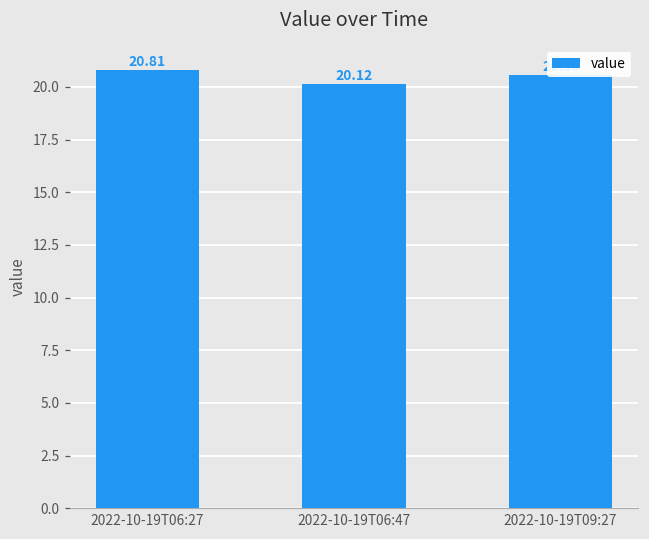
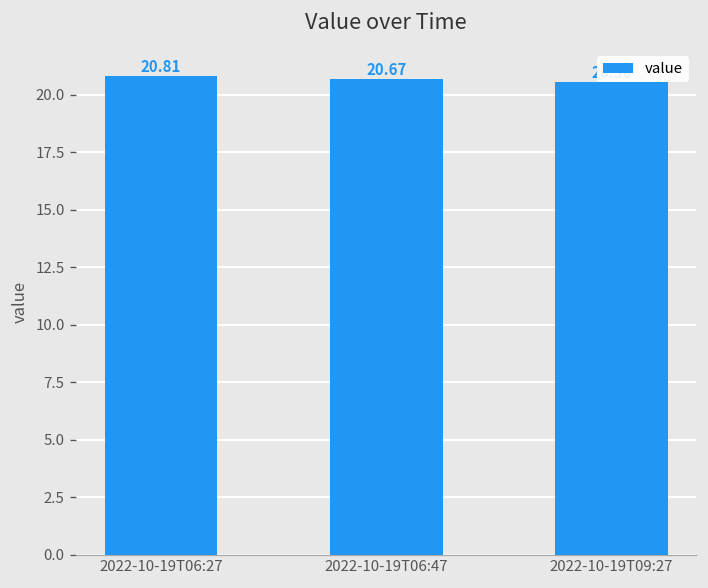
2022-10-19T06:47: 20.12 -> 20.67
